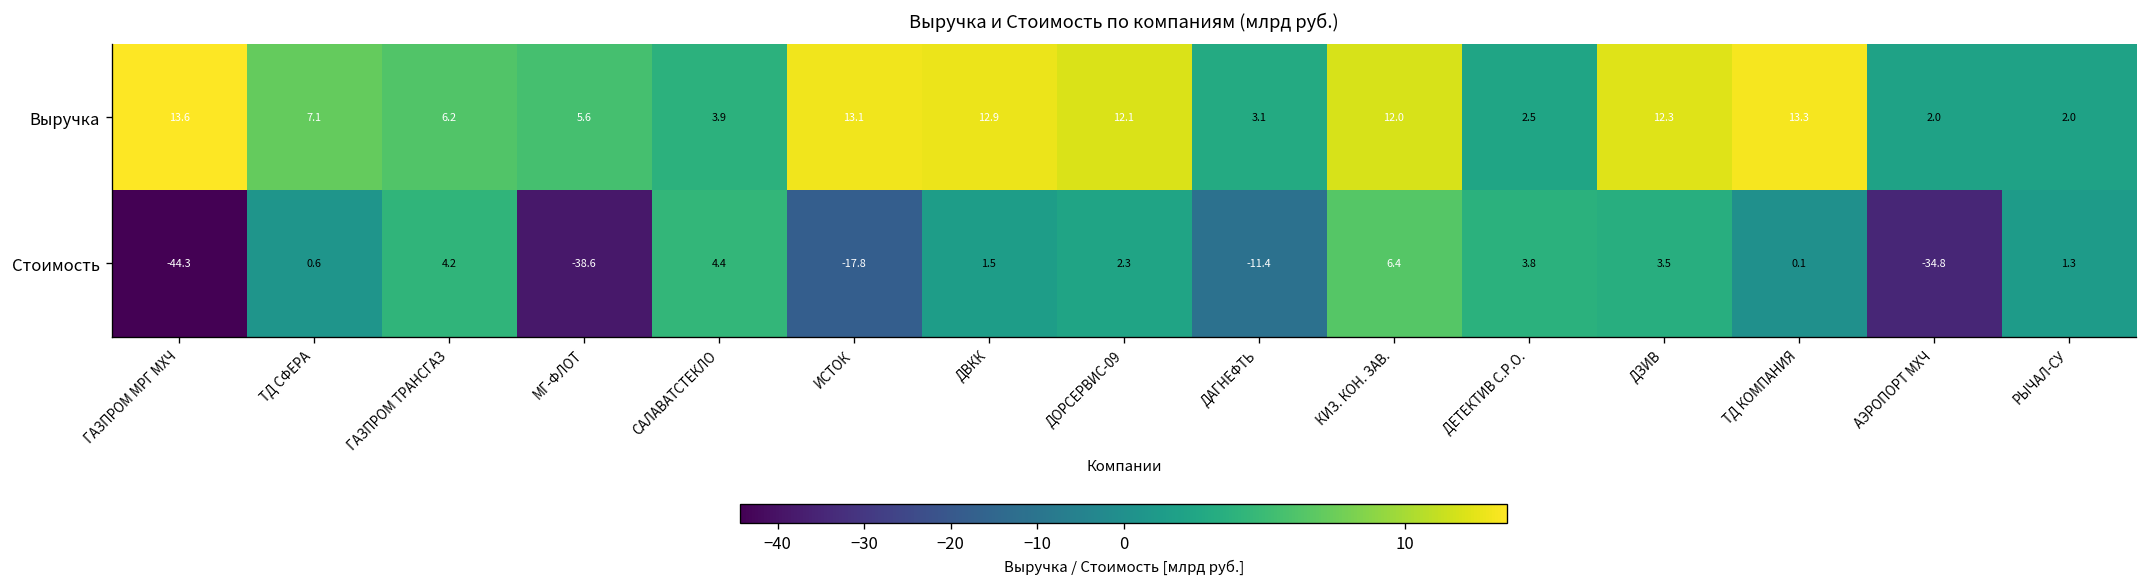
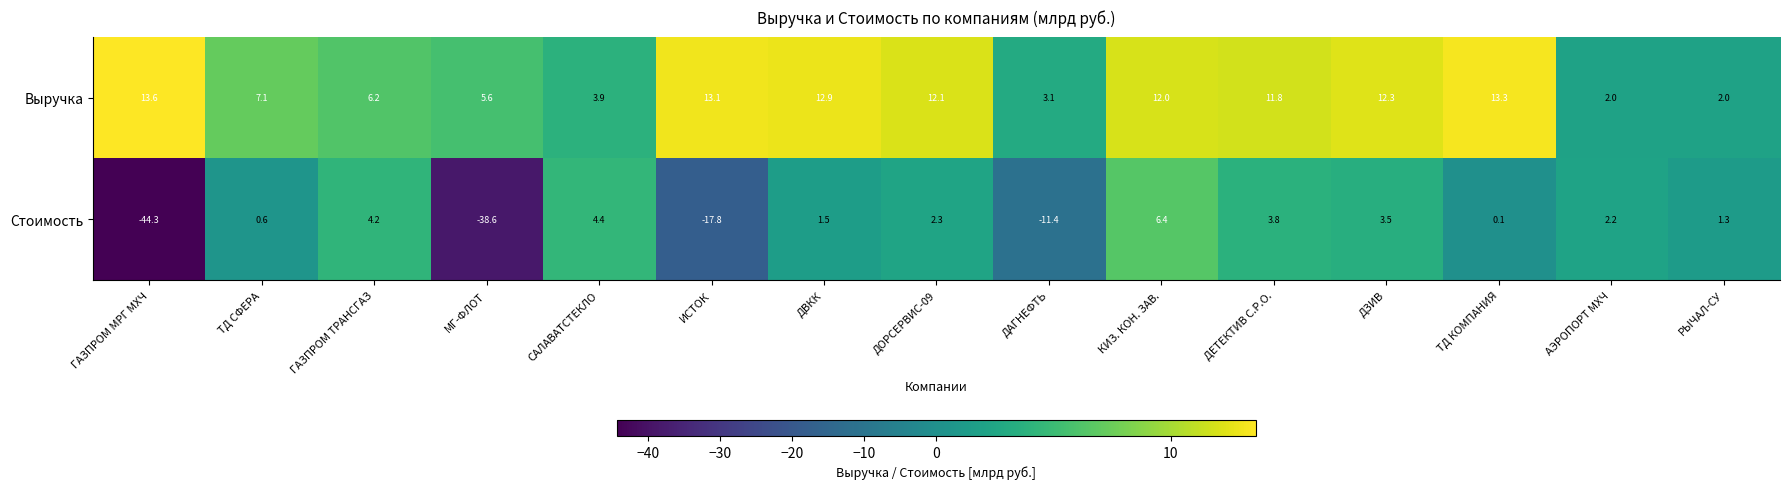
Выручка, ДЕТЕКТИВ С.Р.О.: 2.5 -> 11.8
Стоимость, АЭРОПОРТ МХЧ: -34.8 -> 2.2
